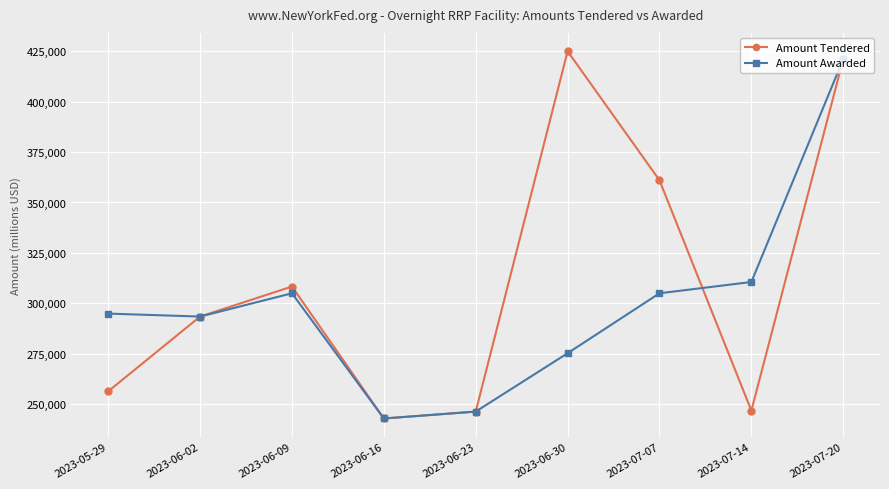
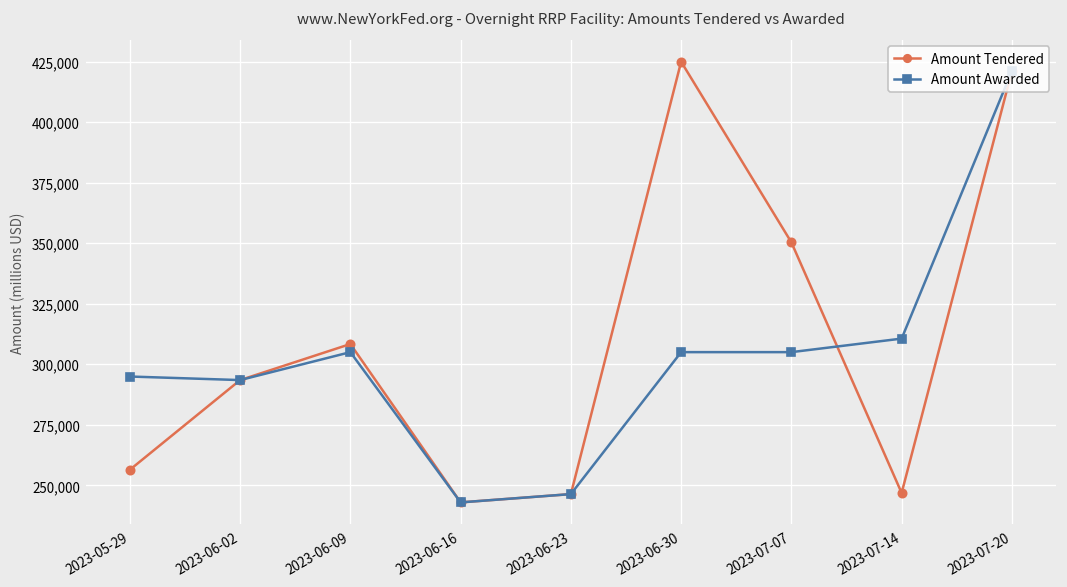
Amount Awarded, 2023-06-30: 275,000 -> 305,000
Amount Tendered, 2023-07-07: 361,000 -> 350,000
